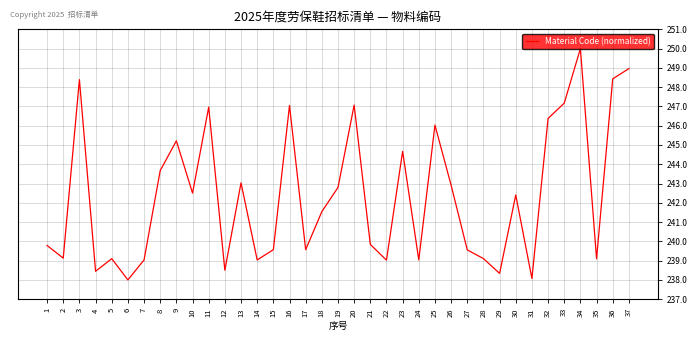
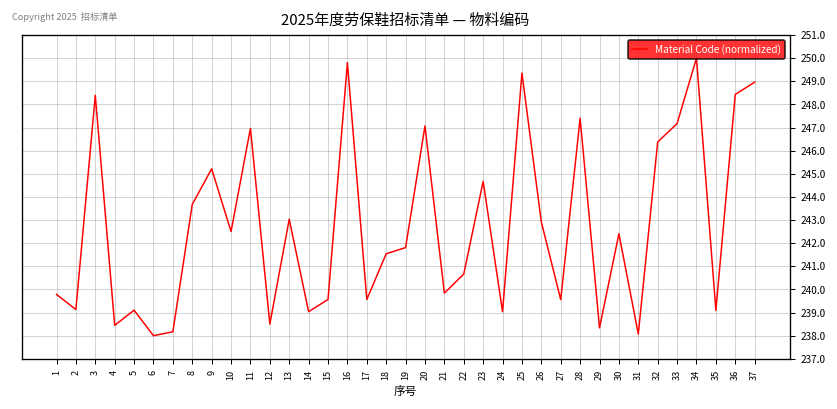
7: 239.0 -> 238.2
16: 247.0 -> 249.8
19: 242.8 -> 241.8
22: 239.0 -> 240.7
25: 246.0 -> 249.4
28: 239.1 -> 247.4
